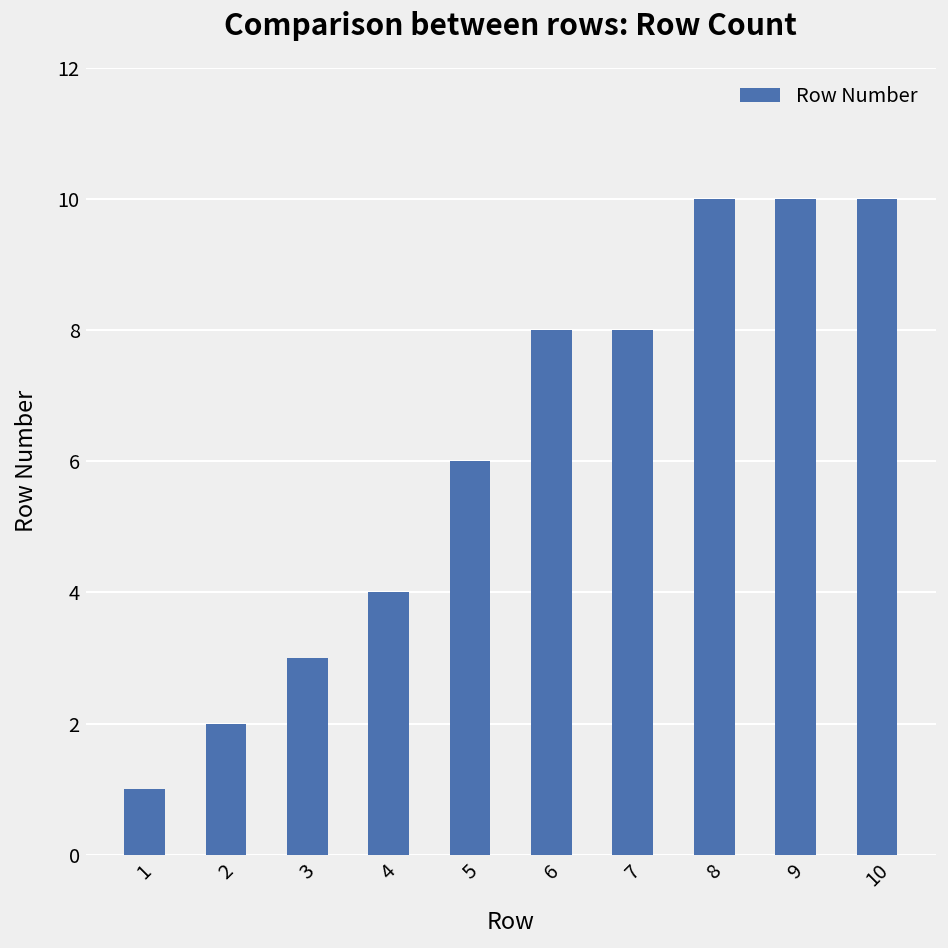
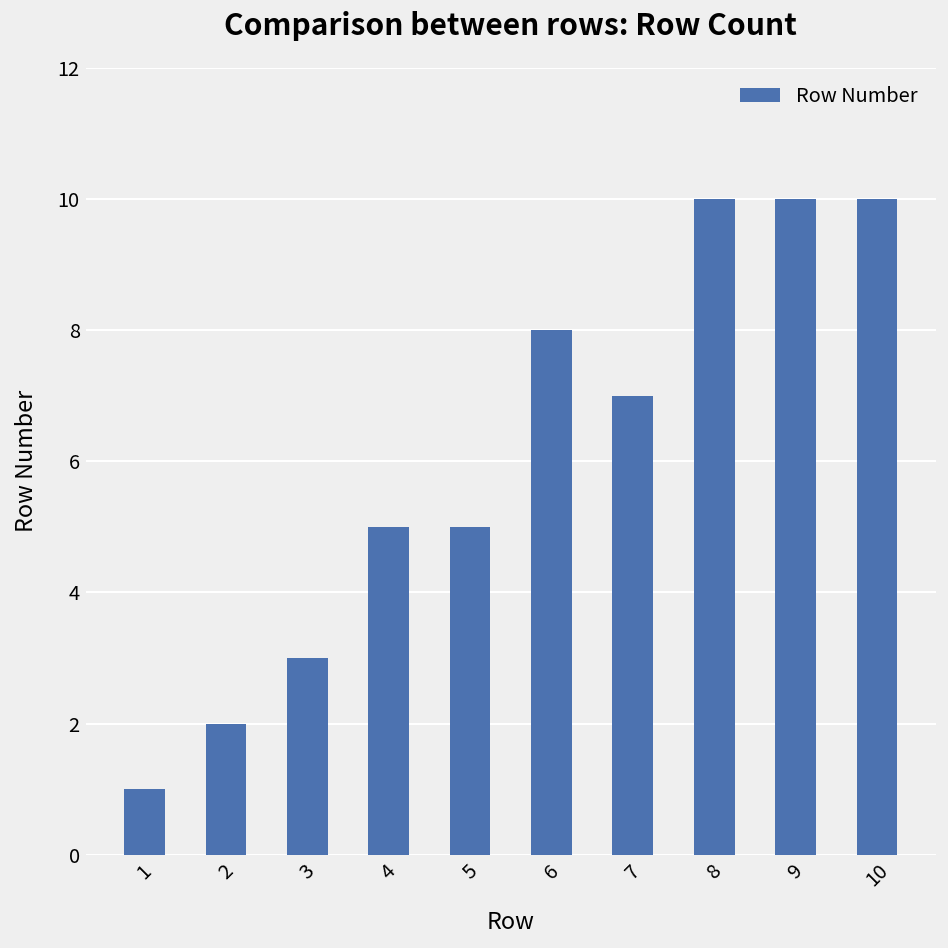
4: 4 -> 5
5: 6 -> 5
7: 8 -> 7
